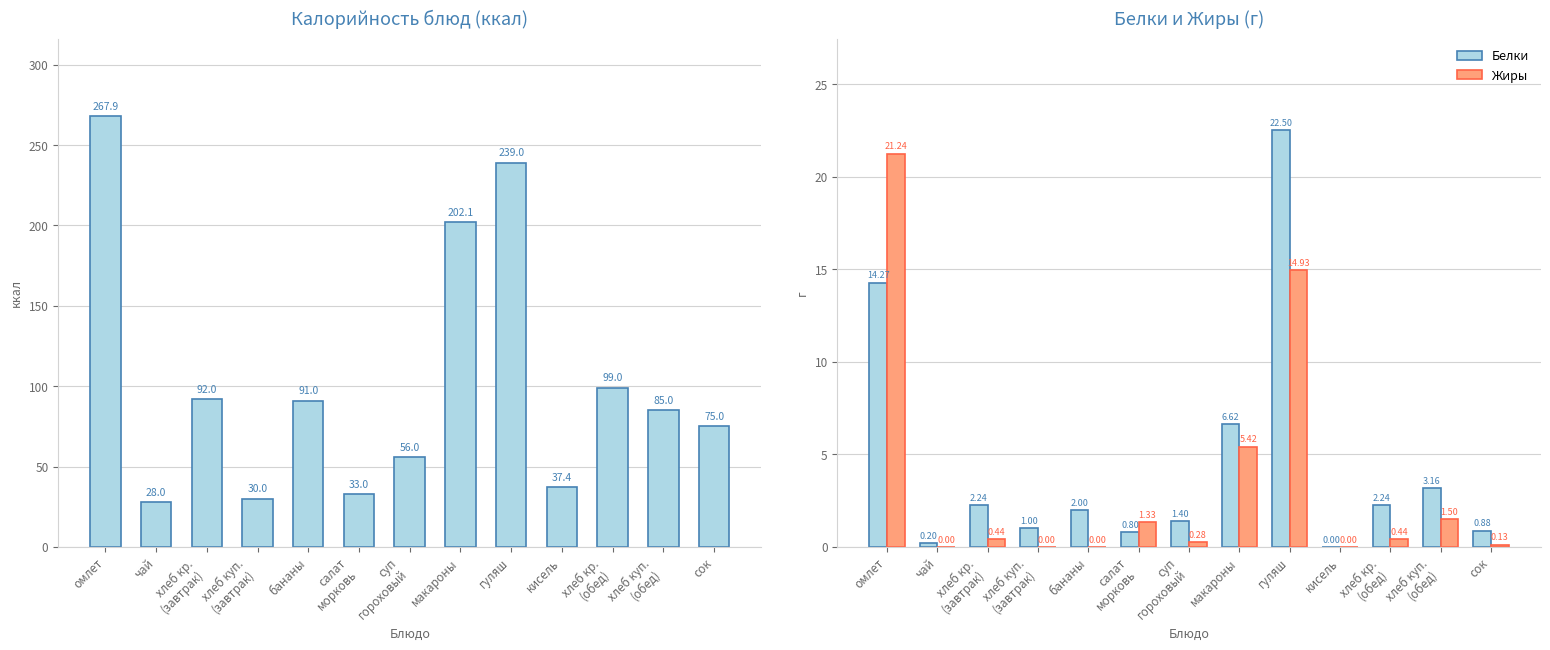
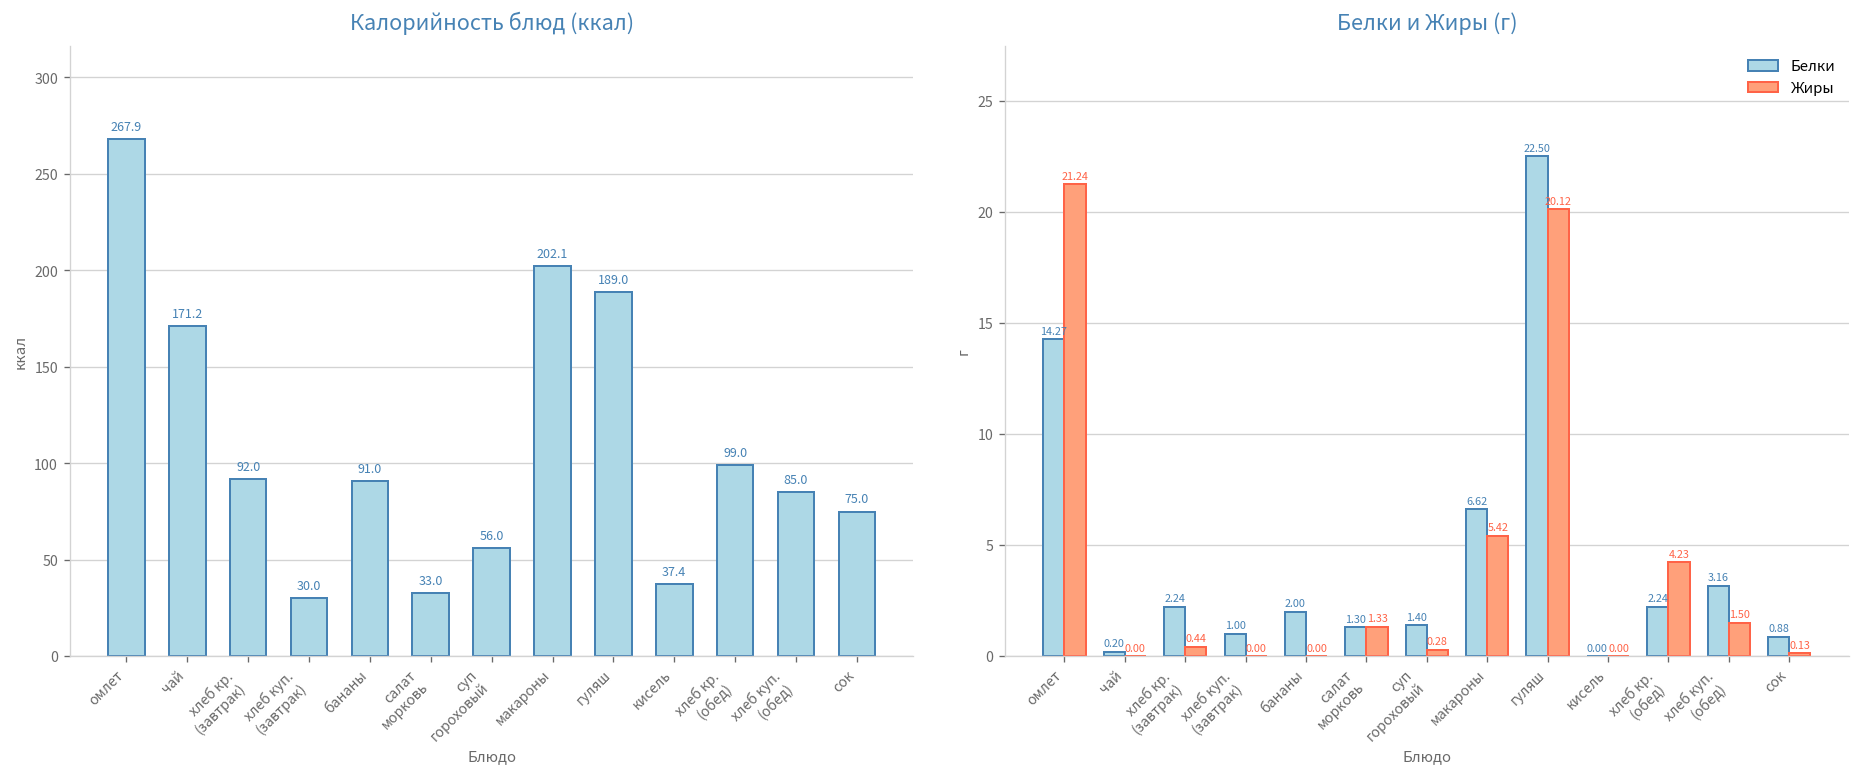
Калорийность блюд (ккал), чай: 28.0 -> 171.2
Калорийность блюд (ккал), гуляш: 239.0 -> 189.0
Белки и Жиры (г), Белки, салат морковь: 0.80 -> 1.30
Белки и Жиры (г), Жиры, гуляш: 14.93 -> 20.12
Белки и Жиры (г), Жиры, хлеб кр. (обед): 0.44 -> 4.23
